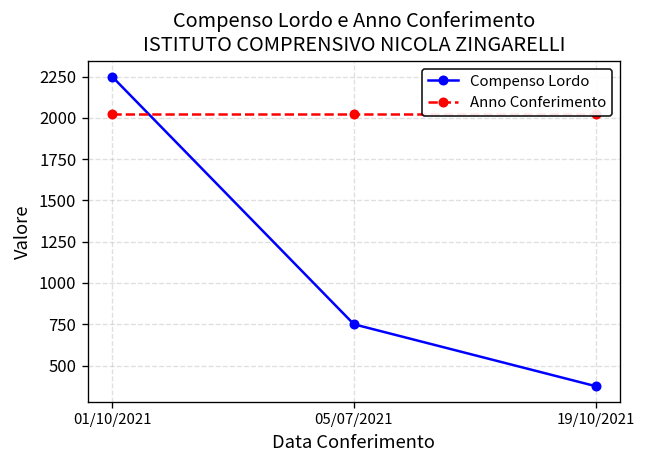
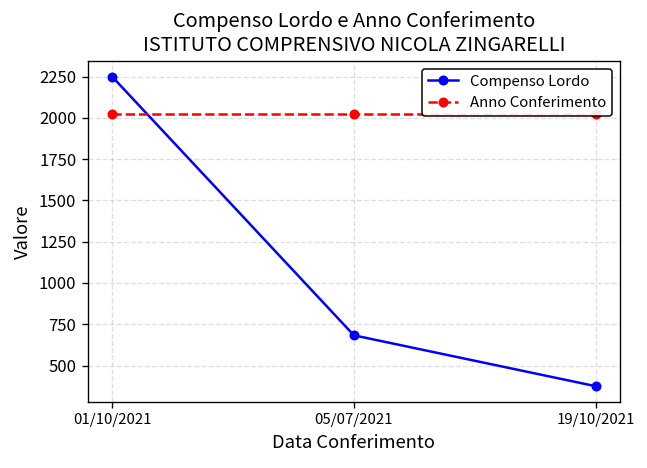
Compenso Lordo, 05/07/2021: 750 -> 680
